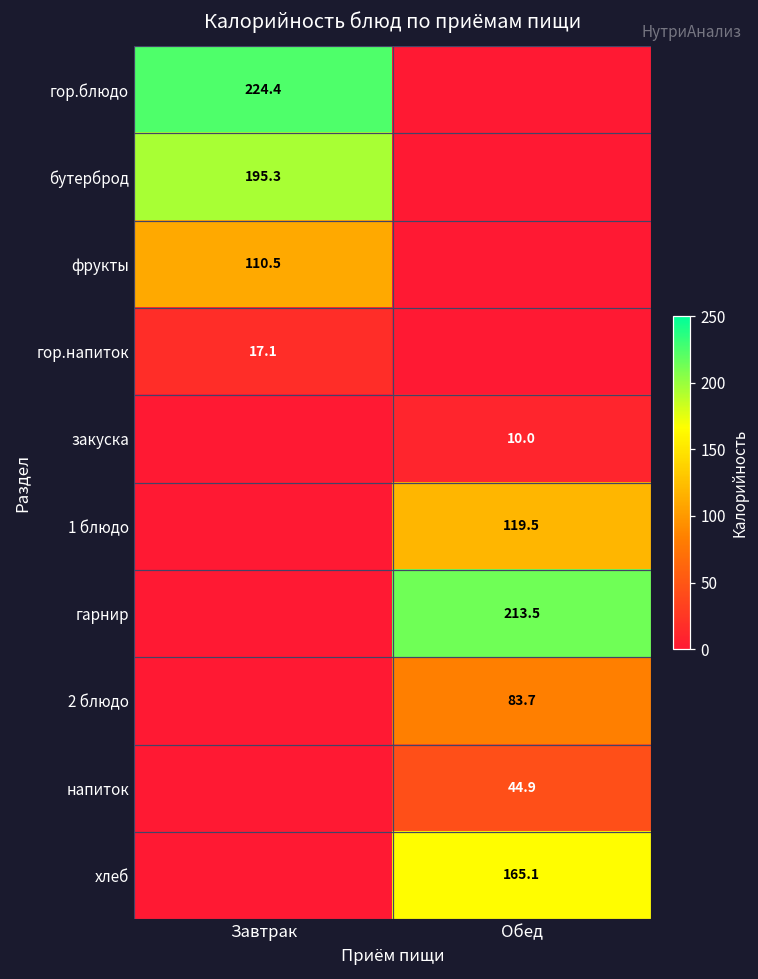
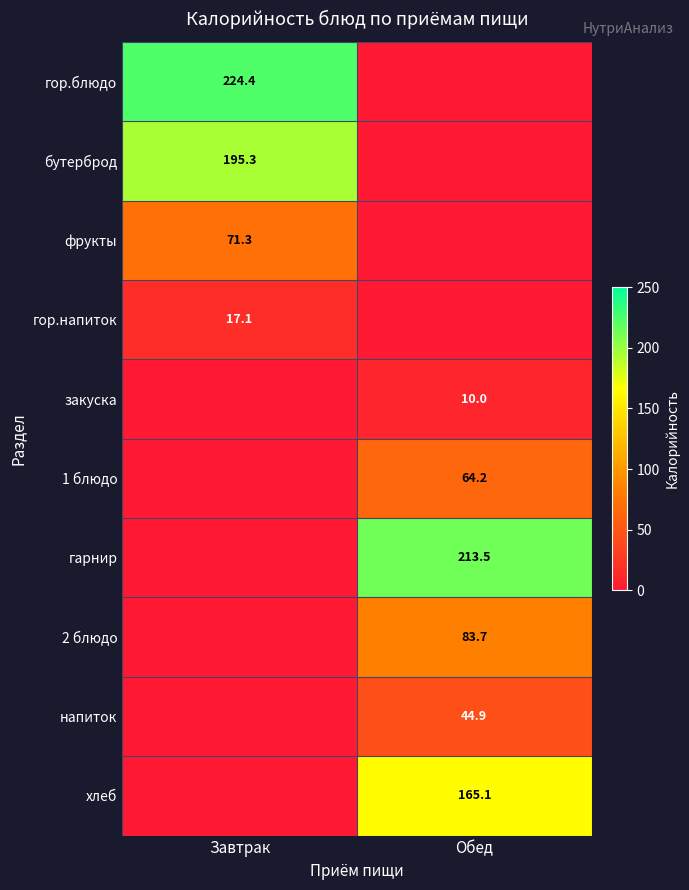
фрукты, Завтрак: 110.5 -> 71.3
1 блюдо, Обед: 119.5 -> 64.2
